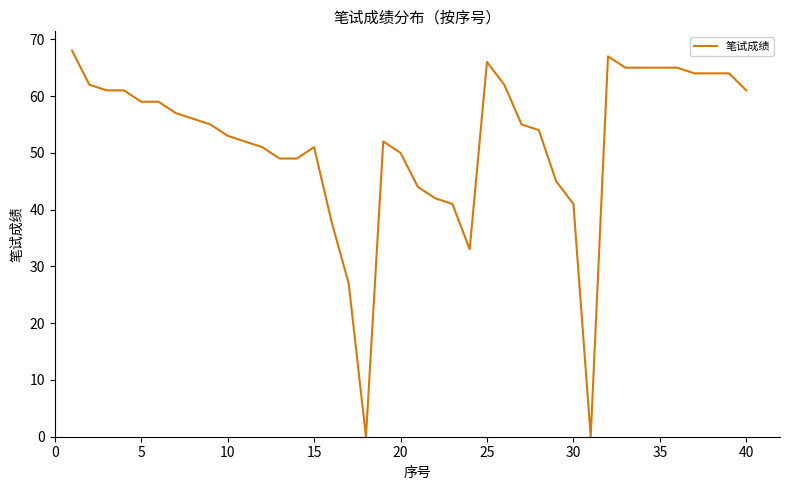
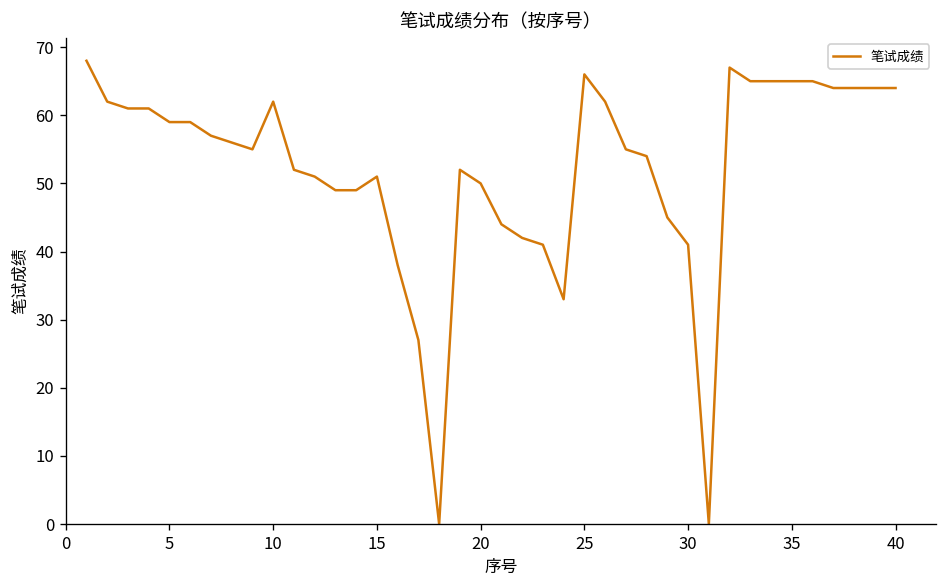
10: 53 -> 62
40: 61 -> 64
